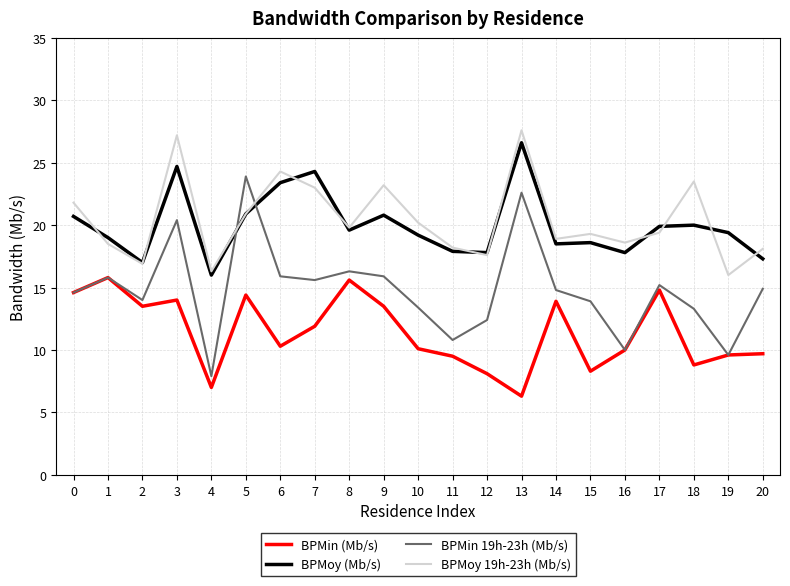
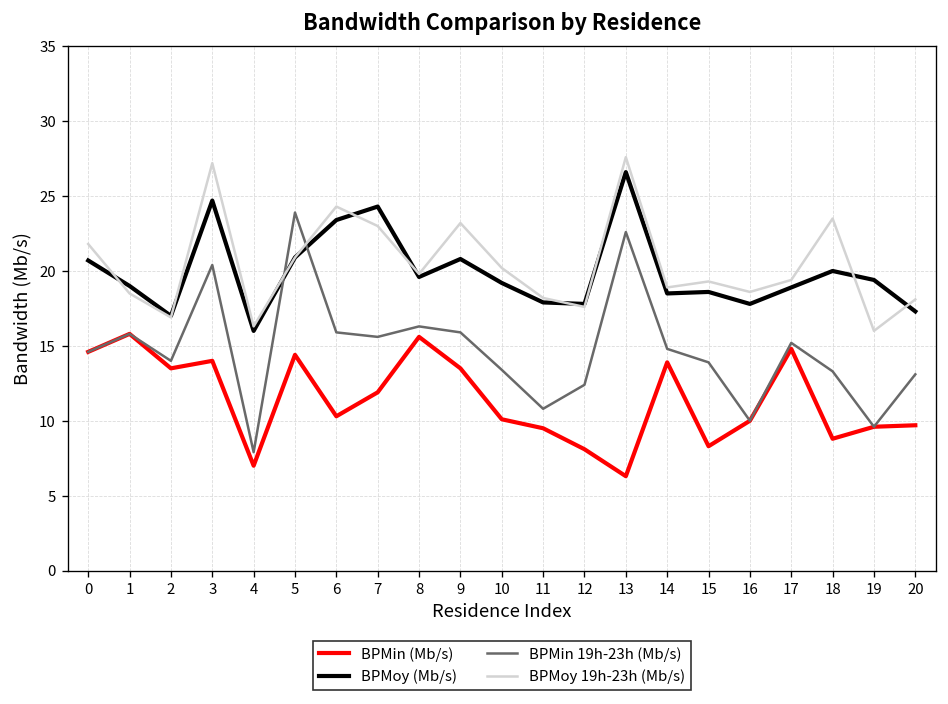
BPMoy (Mb/s), 17: 19.9 -> 18.9
BPMin 19h-23h (Mb/s), 20: 14.9 -> 13.1
